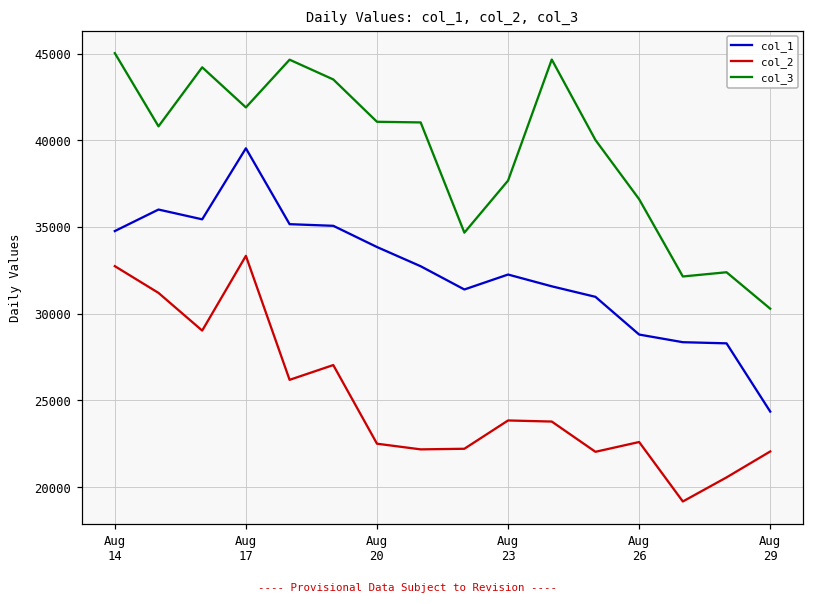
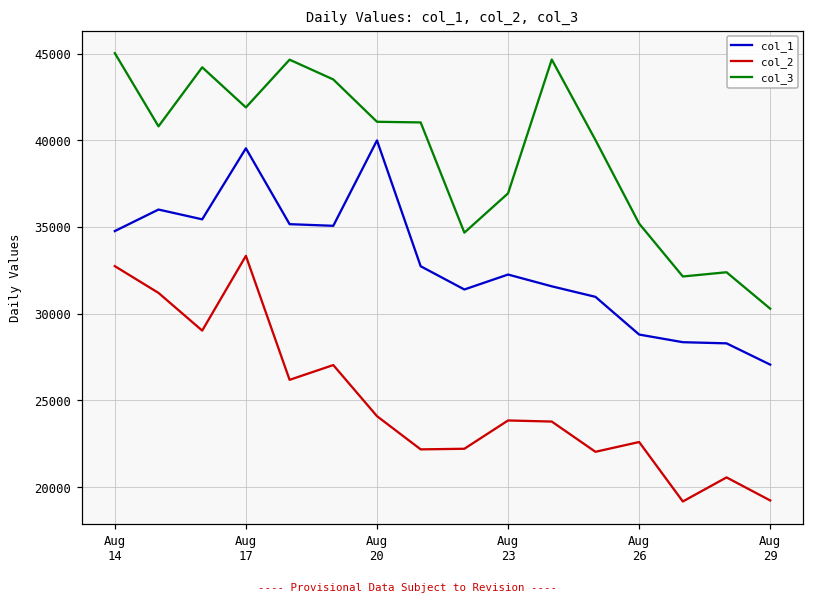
col_1, Aug 20: 33800 -> 40000
col_2, Aug 20: 22500 -> 24100
col_3, Aug 23: 37700 -> 36900
col_3, Aug 26: 36600 -> 35200
col_1, Aug 29: 24400 -> 27100
col_2, Aug 29: 22100 -> 19200
